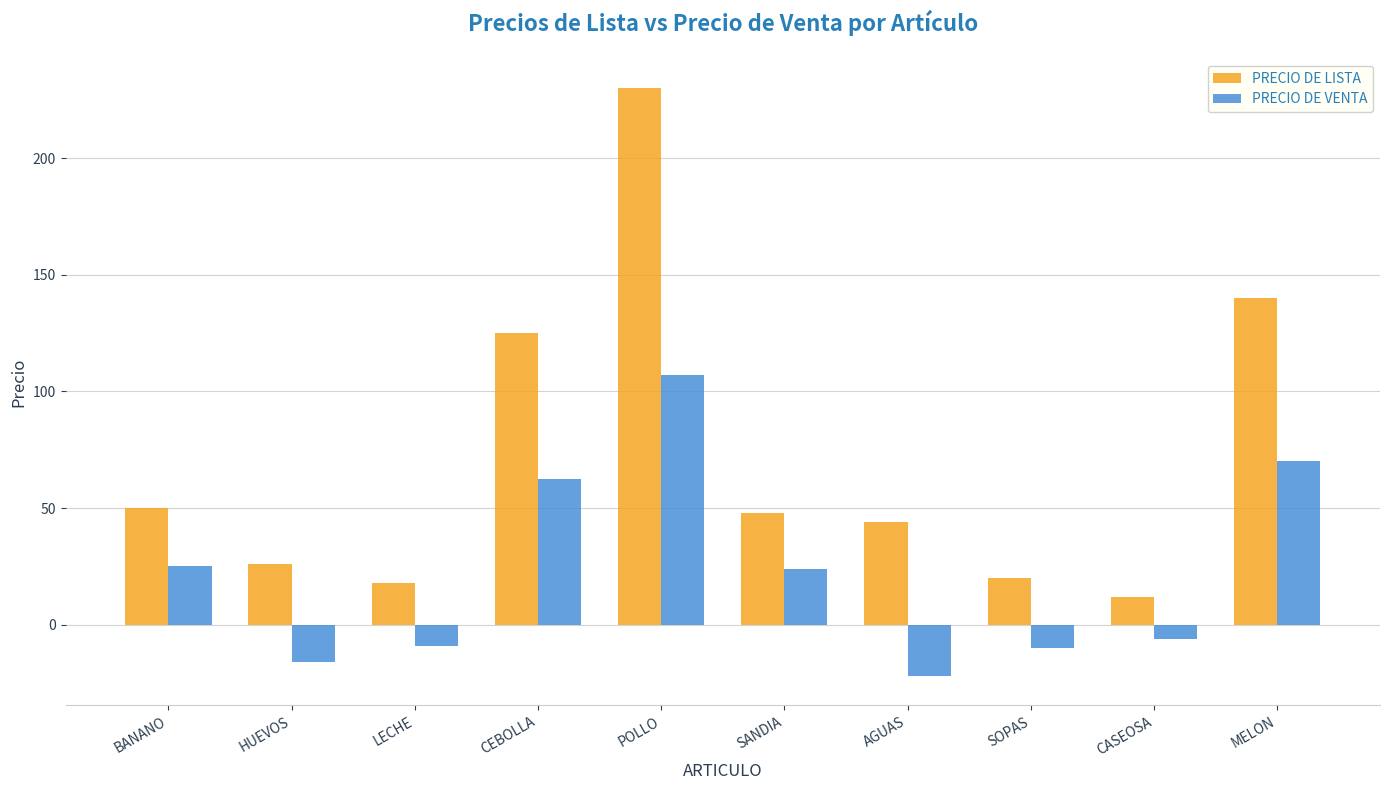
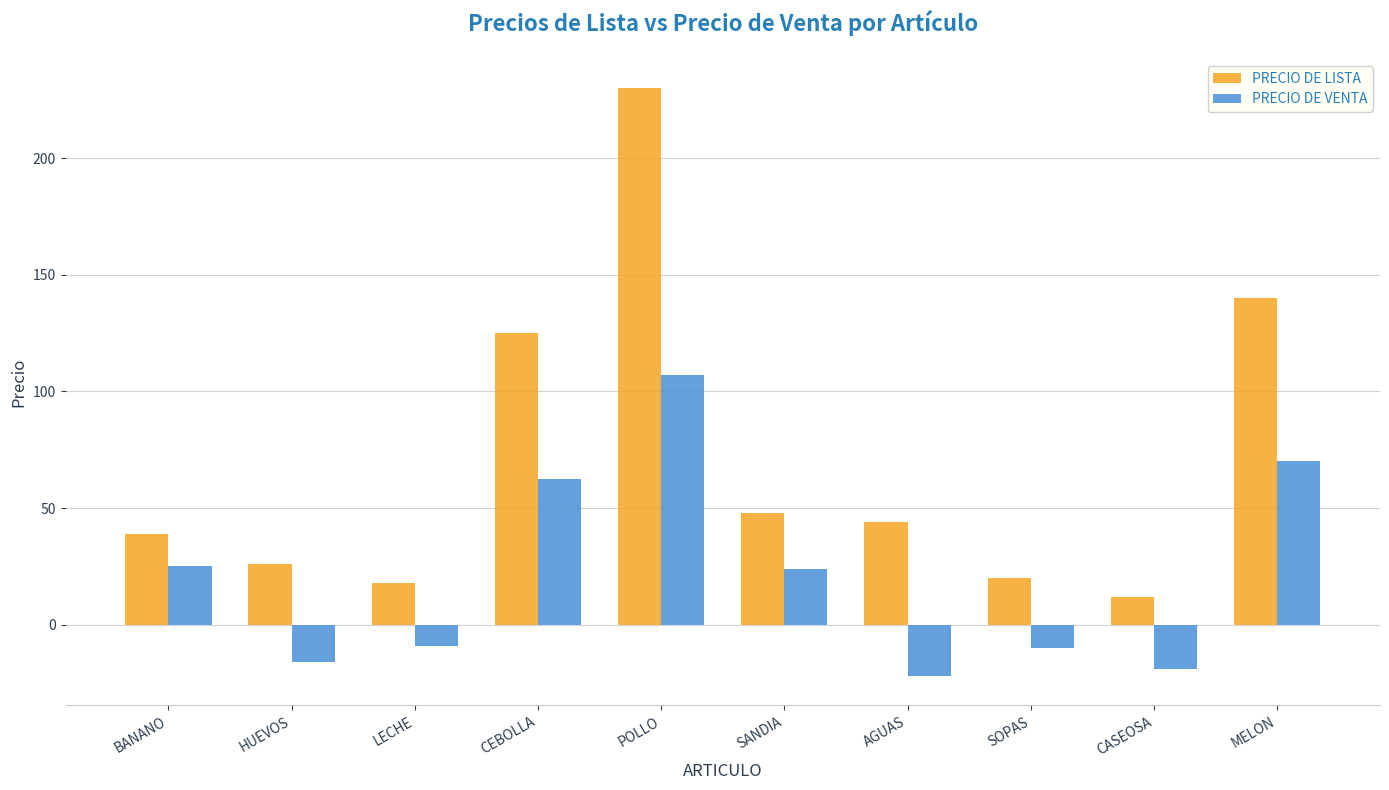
PRECIO DE LISTA, BANANO: 50 -> 39
PRECIO DE VENTA, CASEOSA: -6 -> -19
